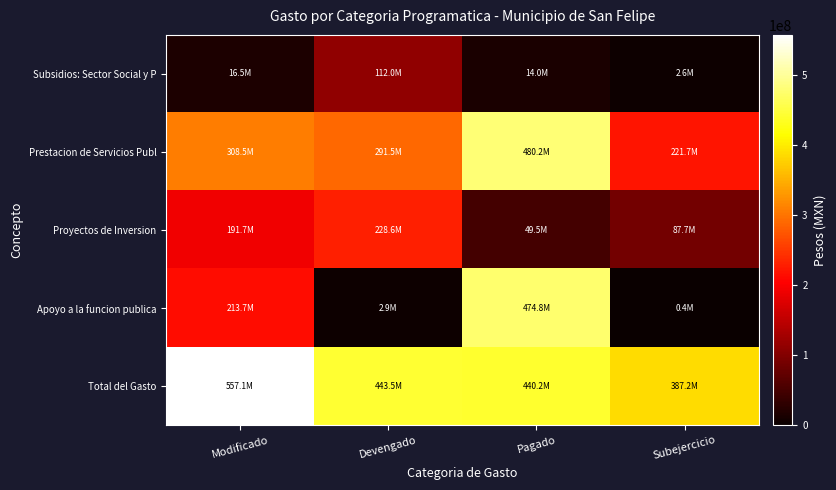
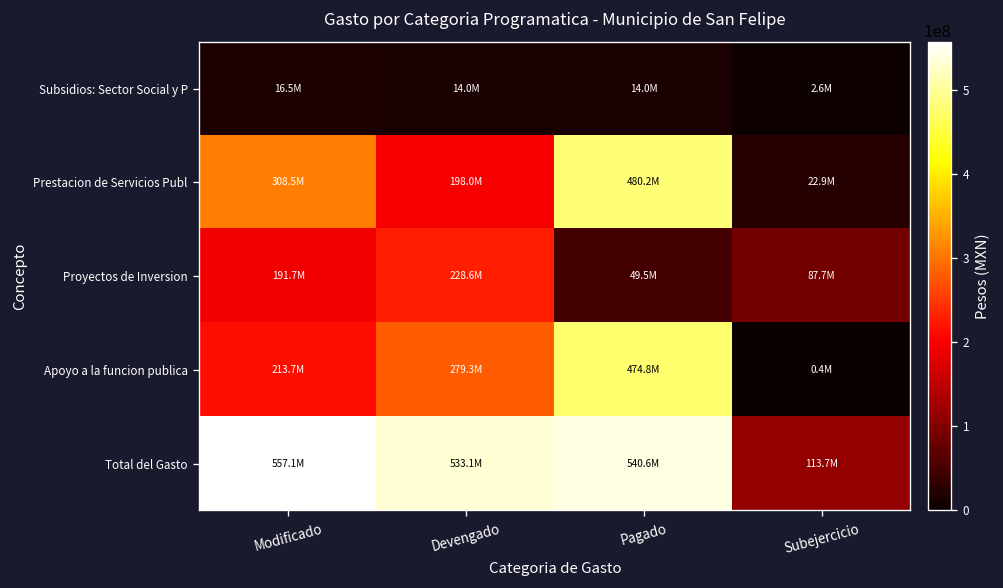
Subsidios: Sector Social y P, Devengado: 112.0M -> 14.0M
Prestacion de Servicios Publ, Devengado: 291.5M -> 198.0M
Prestacion de Servicios Publ, Subejercicio: 221.7M -> 22.9M
Apoyo a la funcion publica, Devengado: 2.9M -> 279.3M
Total del Gasto, Devengado: 443.5M -> 533.1M
Total del Gasto, Pagado: 440.2M -> 540.6M
Total del Gasto, Subejercicio: 387.2M -> 113.7M
